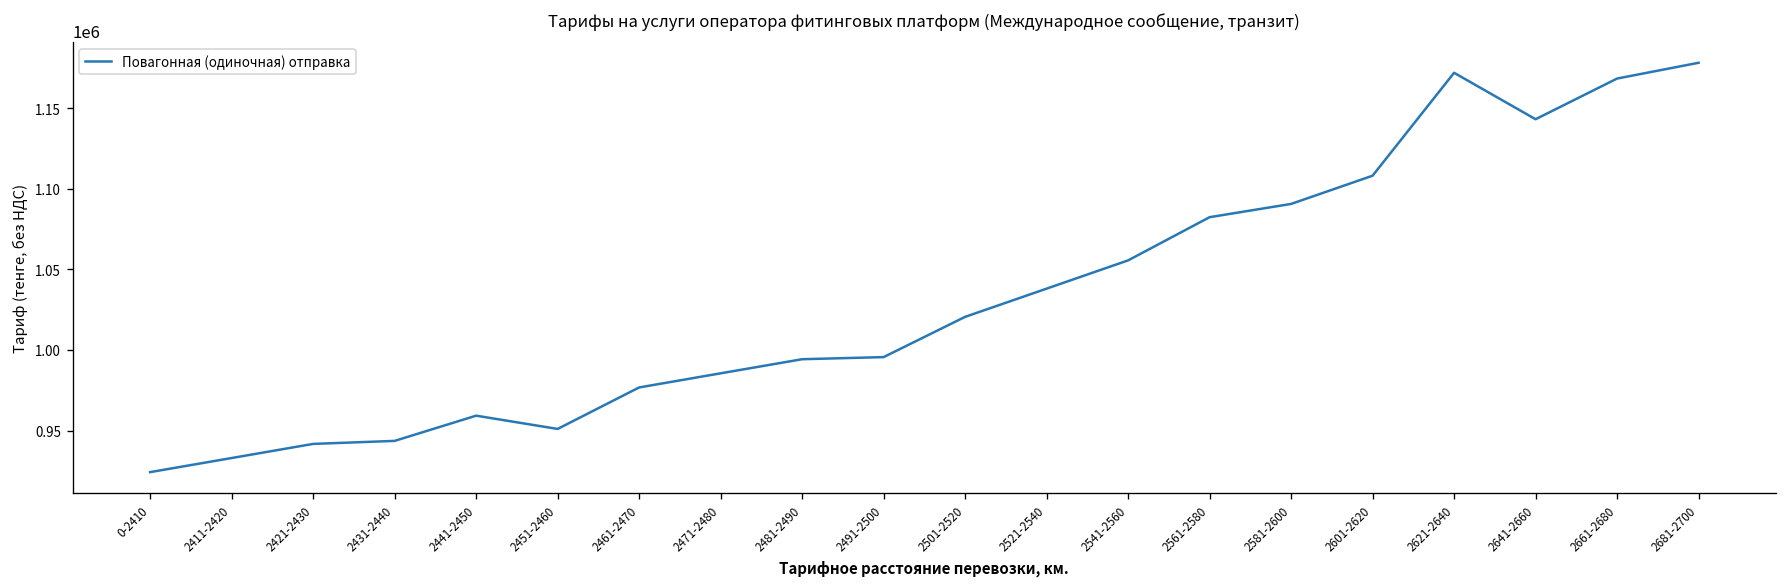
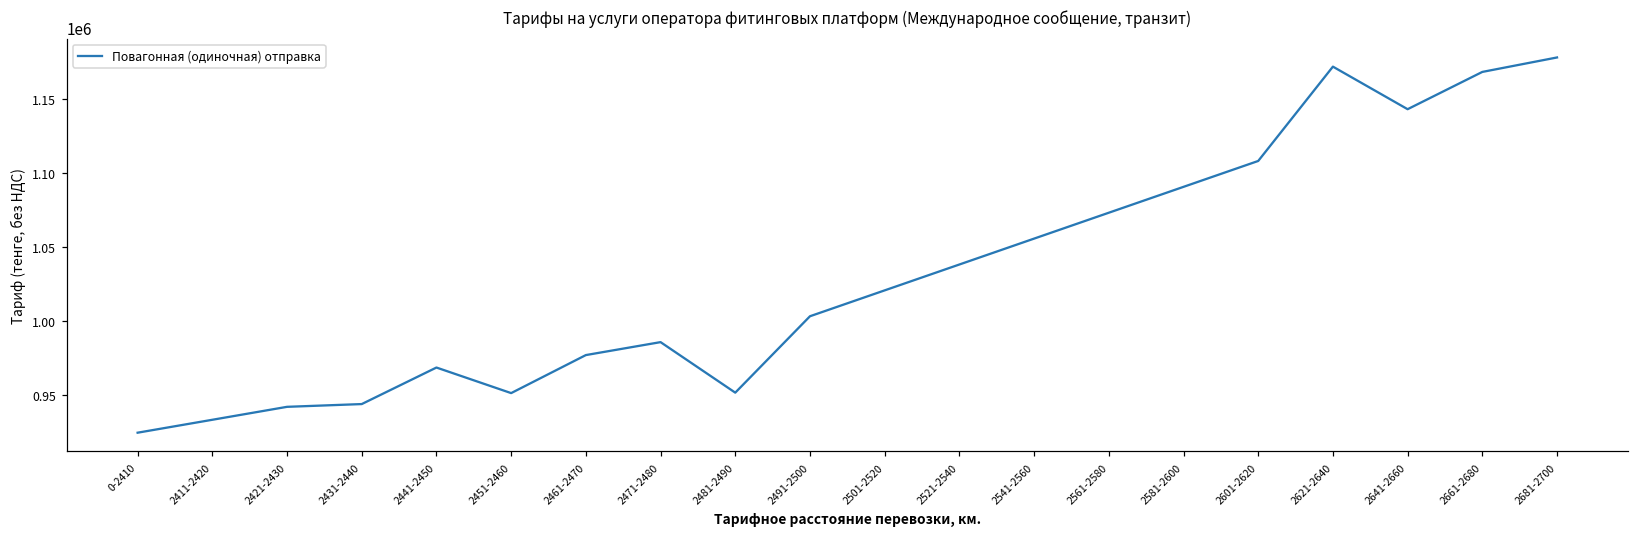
2441-2450: 959000 -> 968000
2481-2490: 994000 -> 951000
2491-2500: 996000 -> 1003000
2561-2580: 1082000 -> 1073000
